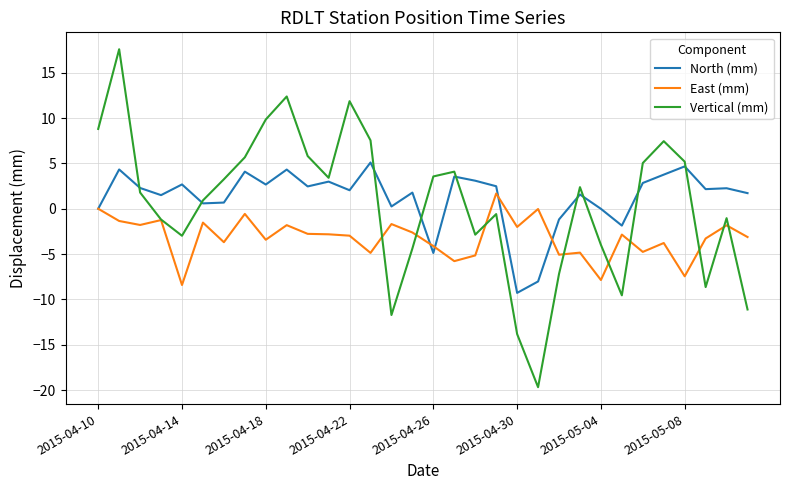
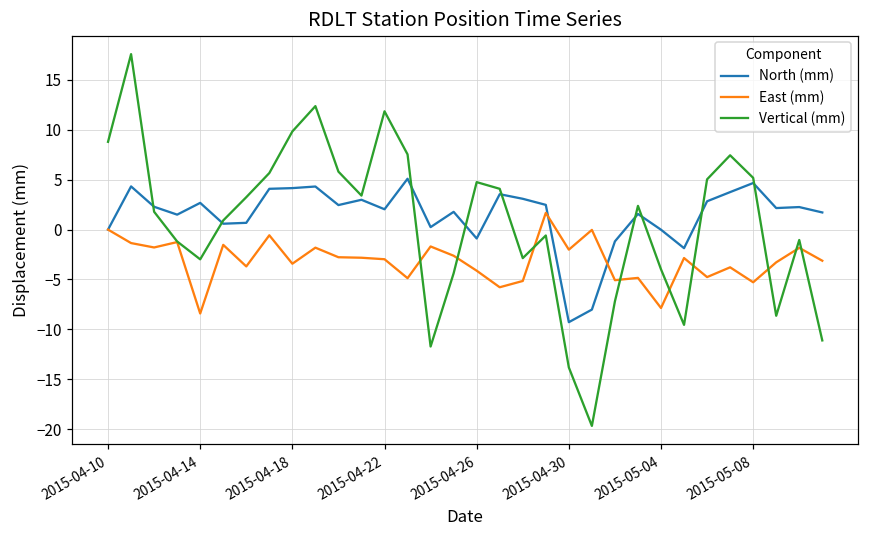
North (mm), 2015-04-18: 3 -> 4
North (mm), 2015-04-26: -5 -> -1
Vertical (mm), 2015-04-26: 4 -> 5
East (mm), 2015-05-08: -7 -> -5
